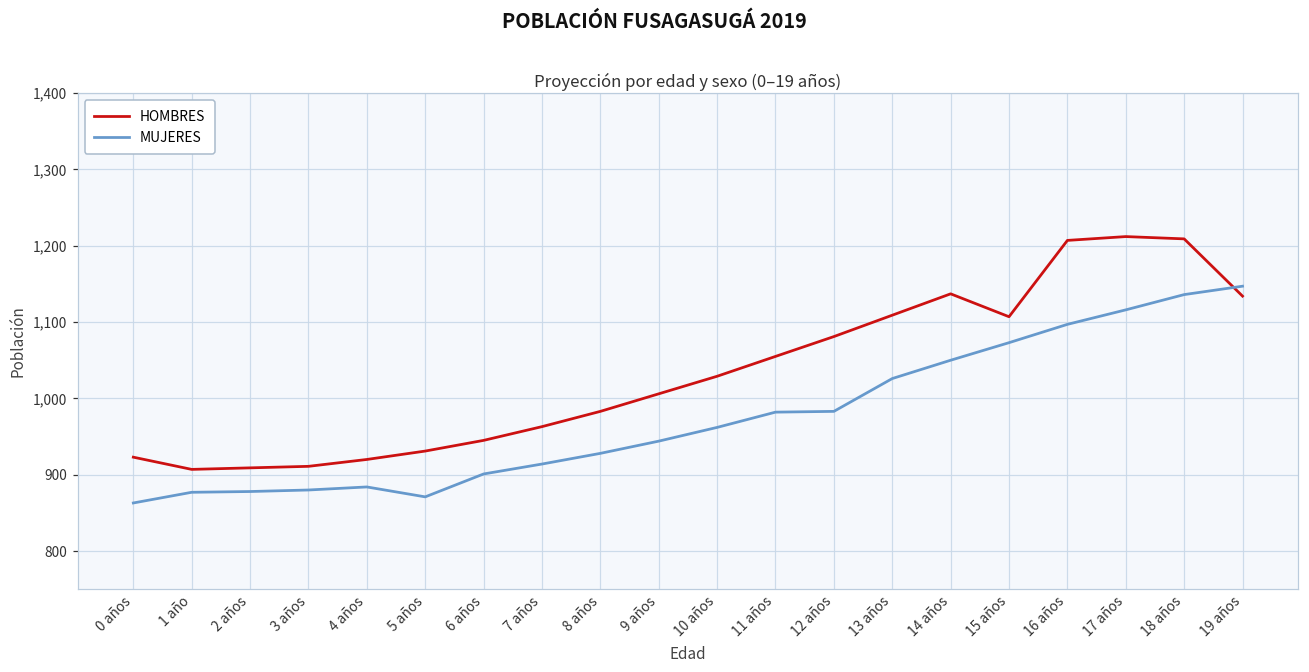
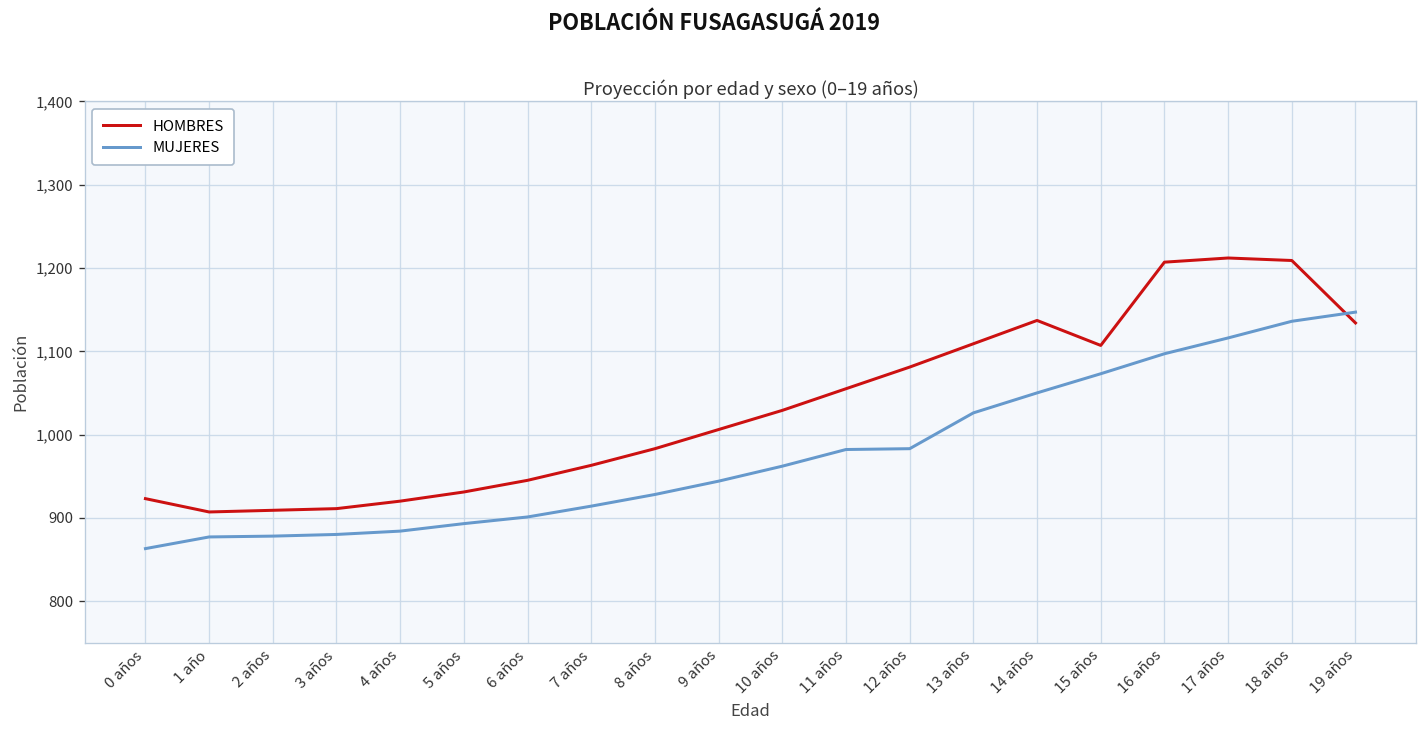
MUJERES, 5 años: 870 -> 890
